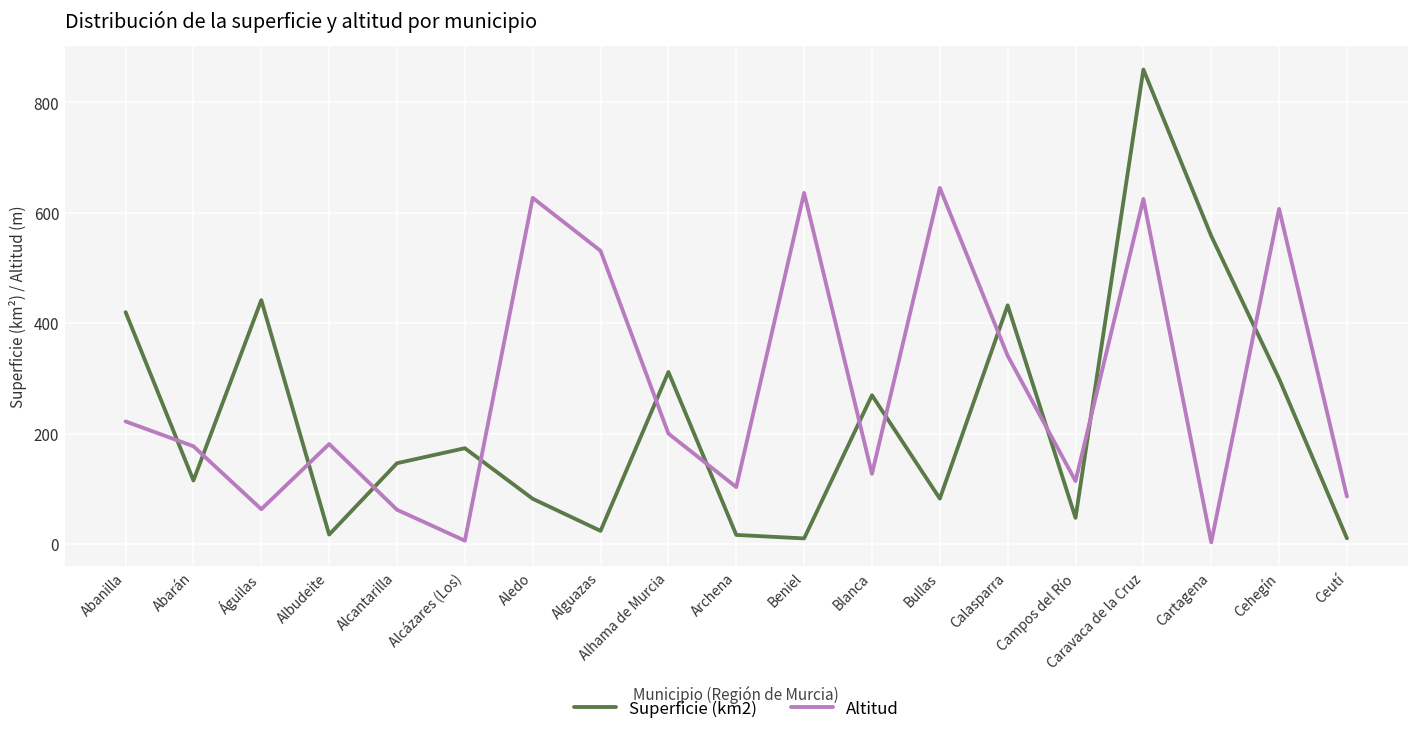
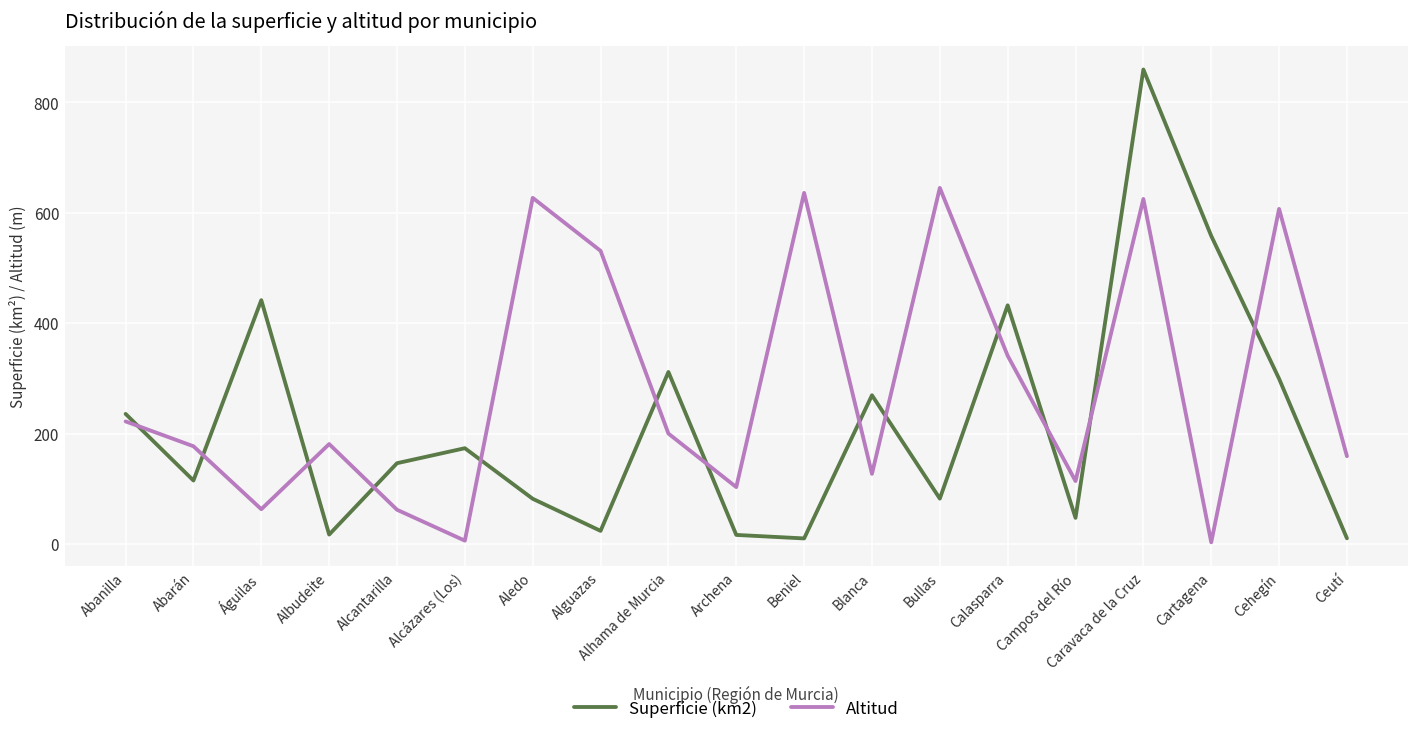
Superficie (km2), Abanilla: 420 -> 240
Altitud, Ceutí: 90 -> 160
